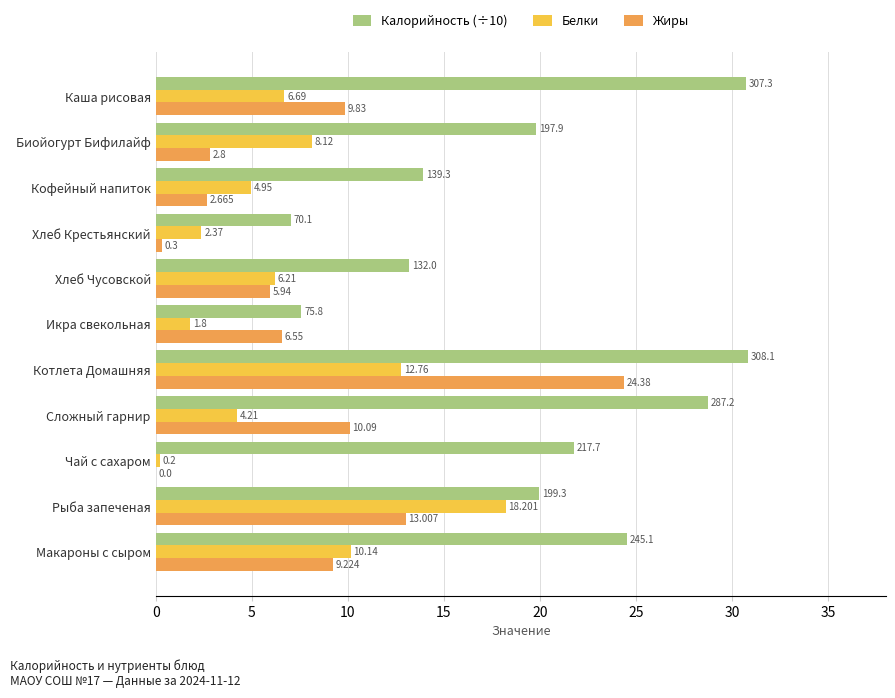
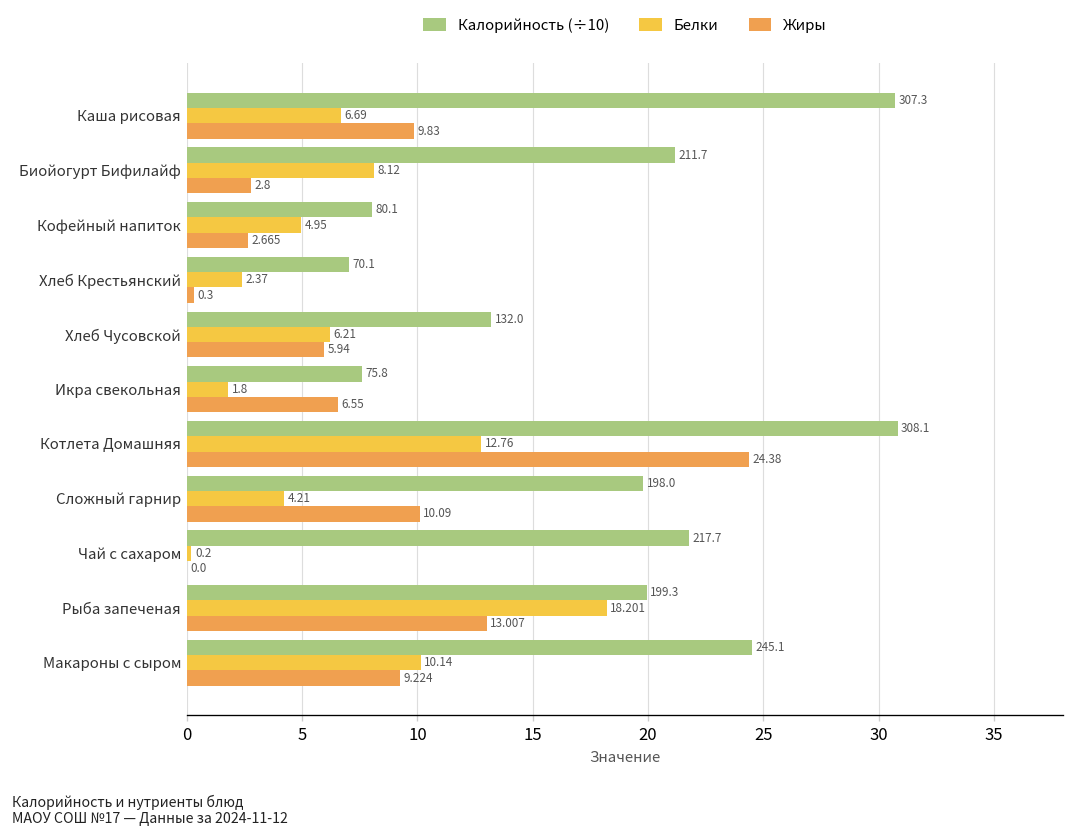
Калорийность (÷10), Биойогурт Бифилайф: 197.9 -> 211.7
Калорийность (÷10), Кофейный напиток: 139.3 -> 80.1
Калорийность (÷10), Сложный гарнир: 287.2 -> 198.0
